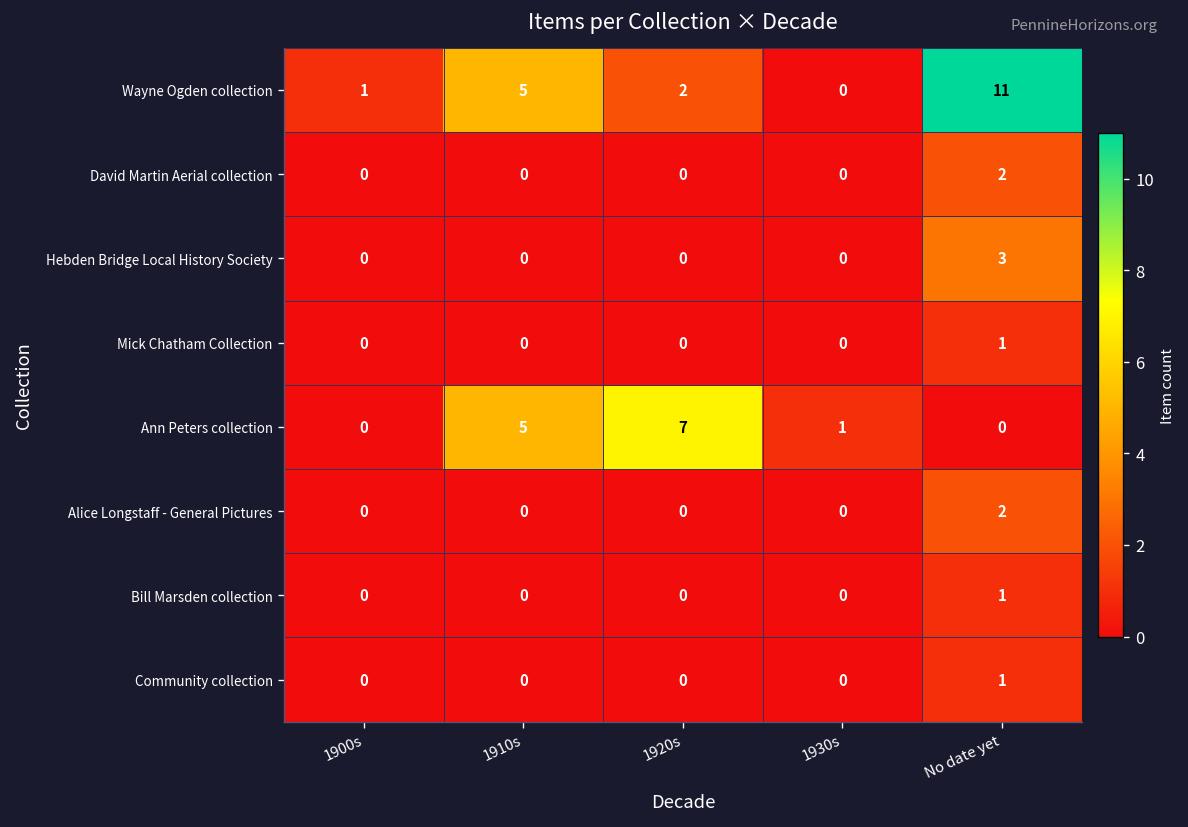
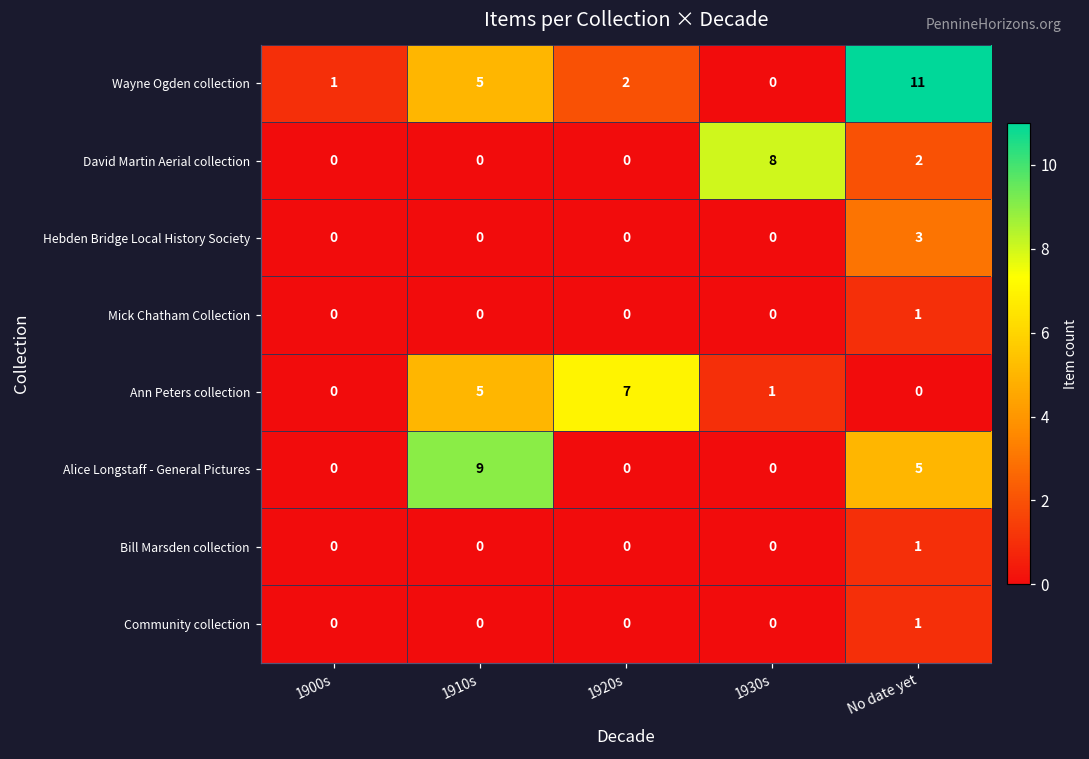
David Martin Aerial collection, 1930s: 0 -> 8
Alice Longstaff - General Pictures, 1910s: 0 -> 9
Alice Longstaff - General Pictures, No date yet: 2 -> 5
